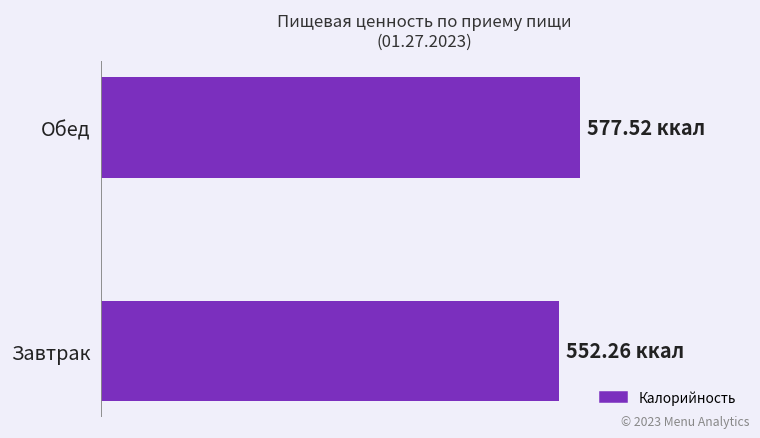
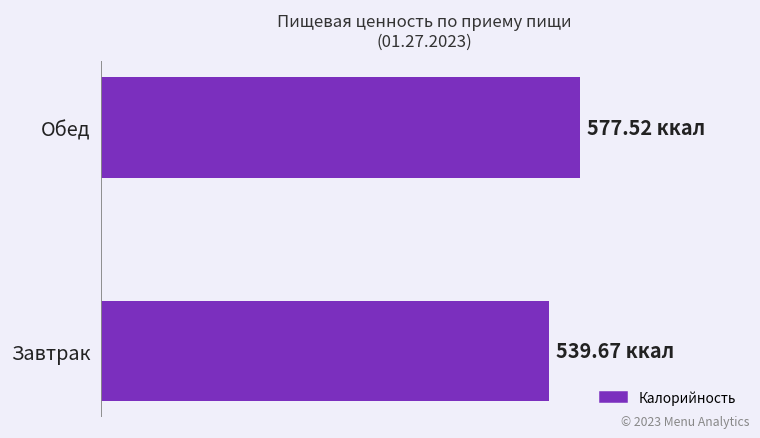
Завтрак: 552.26 -> 539.67
